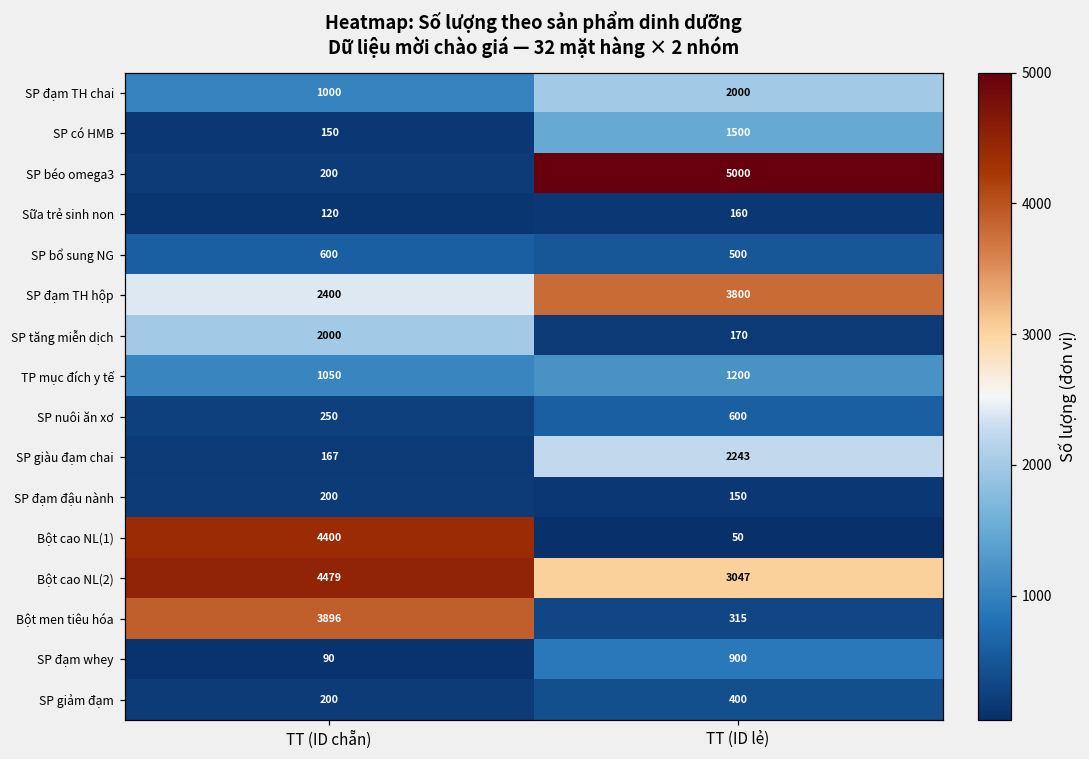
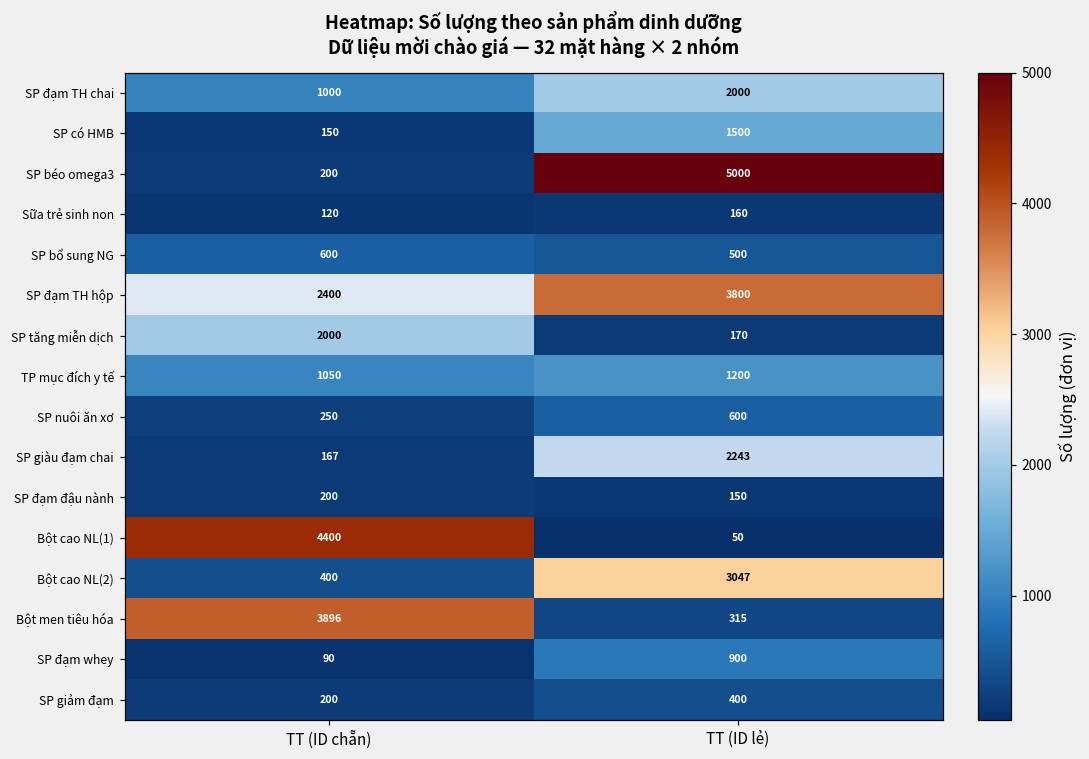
Bột cao NL(2), TT (ID chẵn): 4479 -> 400
